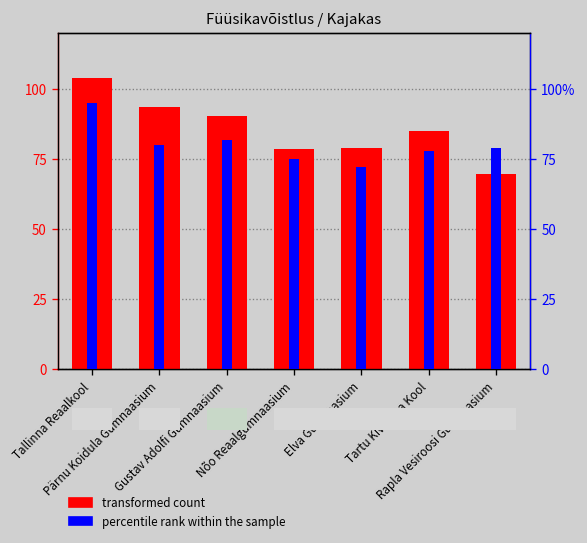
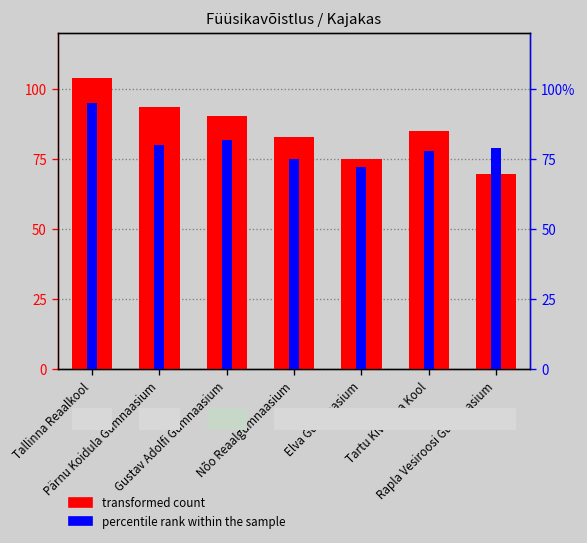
transformed count, Nõo Reaalgümnaasium: 79 -> 83
transformed count, Elva Gümnaasium: 79 -> 75
